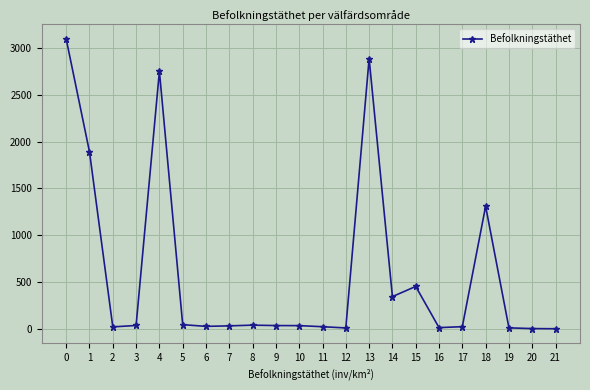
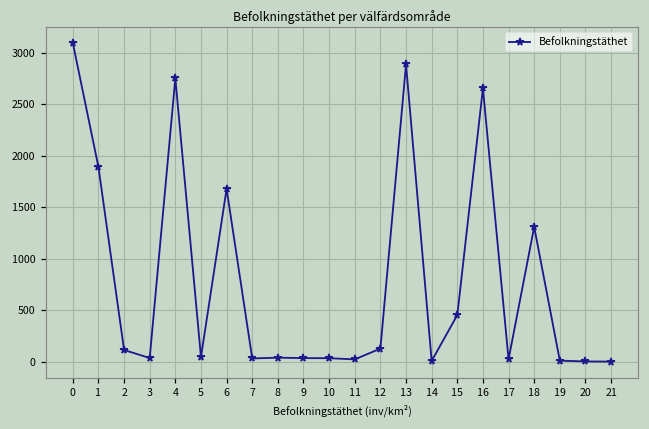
2: 0 -> 100
6: 0 -> 1700
12: 0 -> 100
14: 300 -> 0
16: 0 -> 2700
